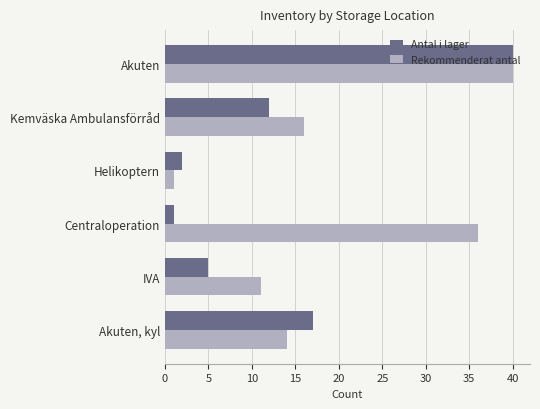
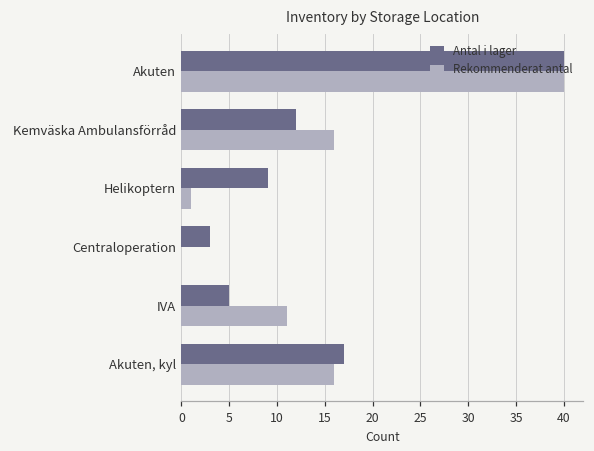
Antal i lager, Helikoptern: 2 -> 9
Antal i lager, Centraloperation: 1 -> 3
Rekommenderat antal, Centraloperation: 36 -> 0
Rekommenderat antal, Akuten, kyl: 14 -> 16
